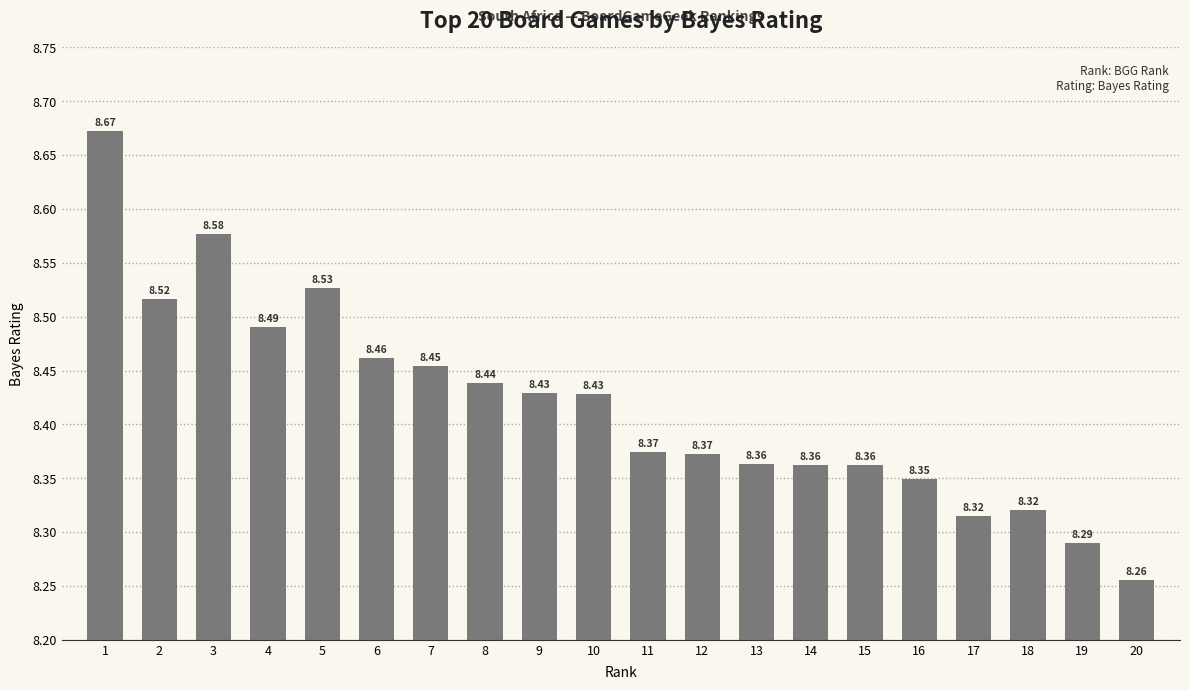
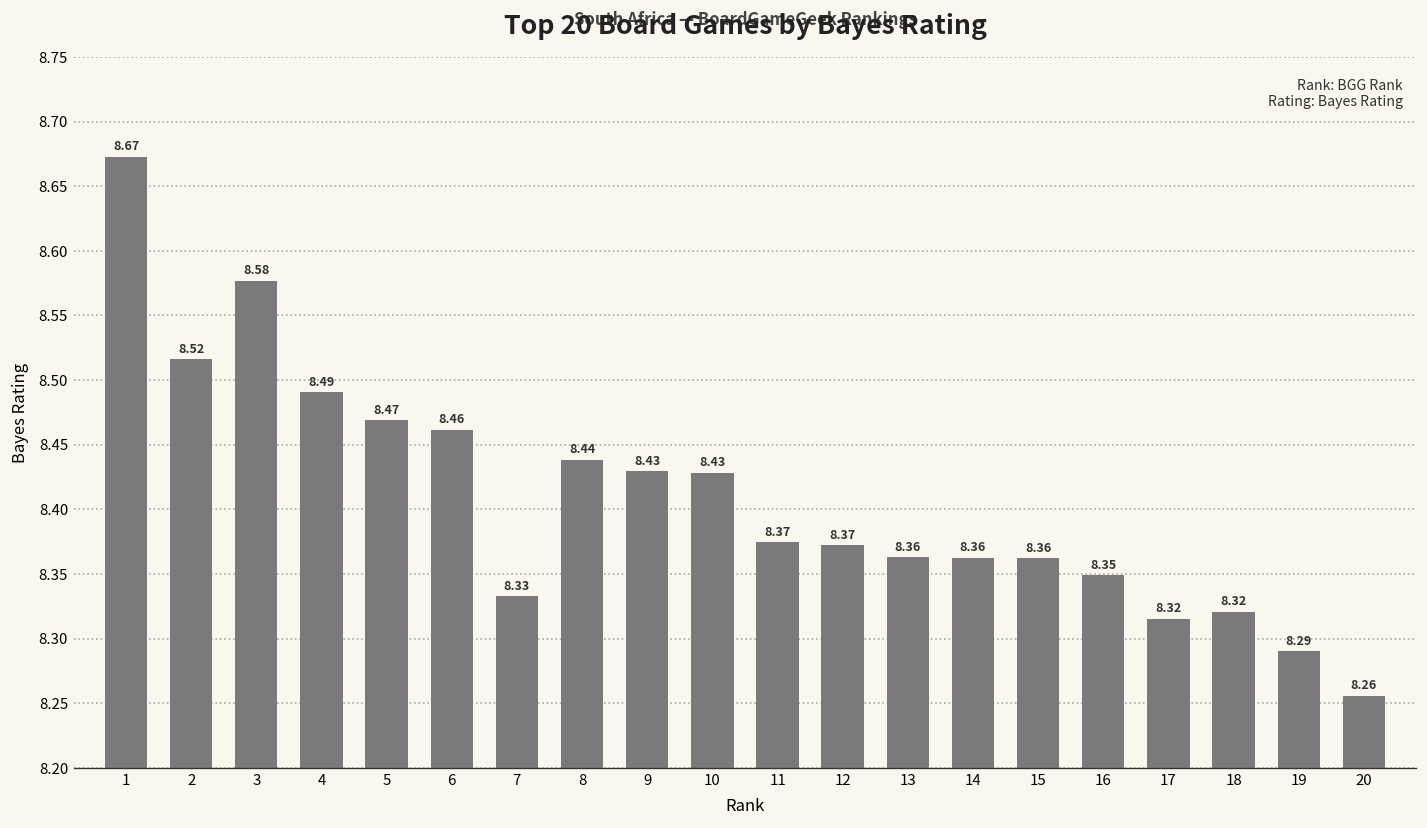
5: 8.53 -> 8.47
7: 8.45 -> 8.33
